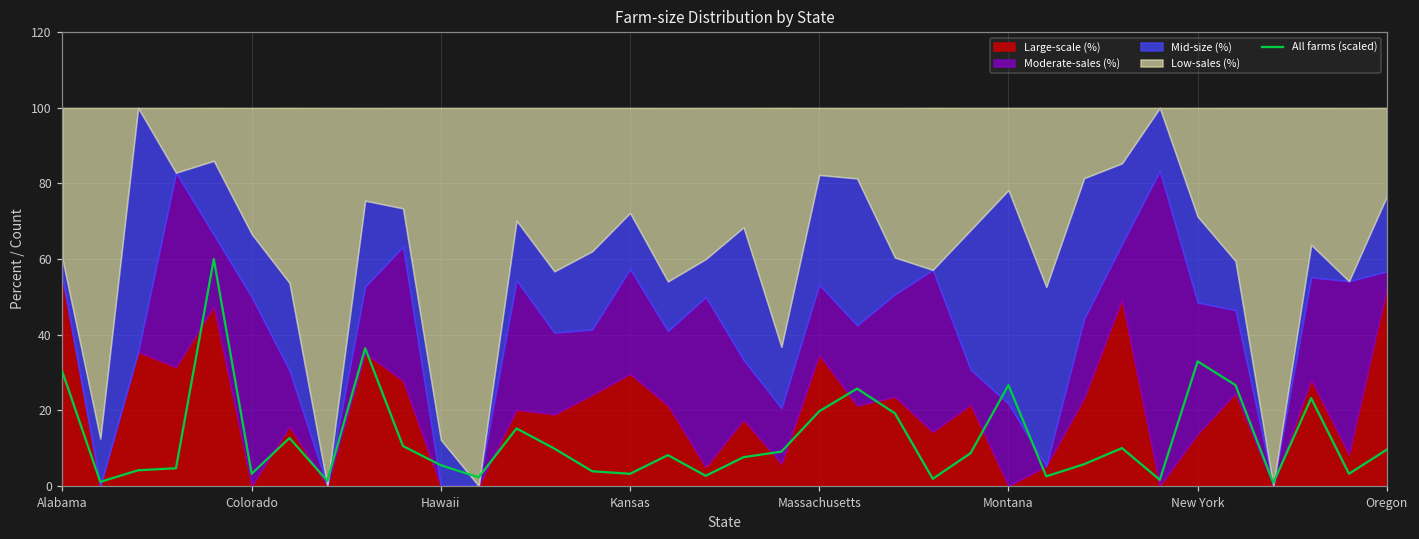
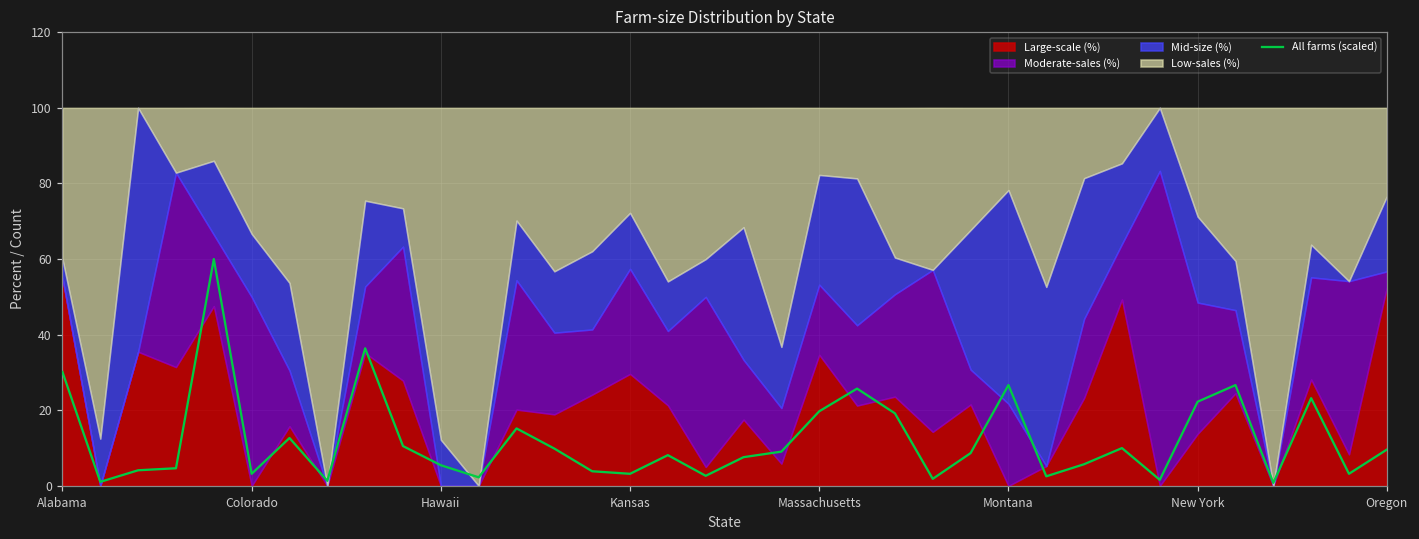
All farms (scaled), New York: 33 -> 22
